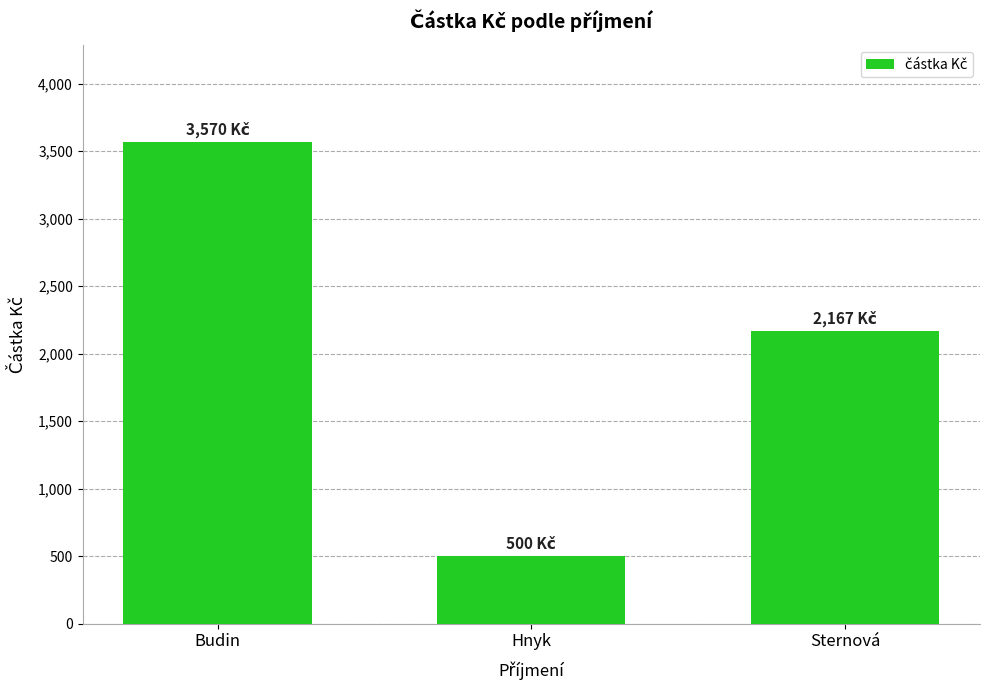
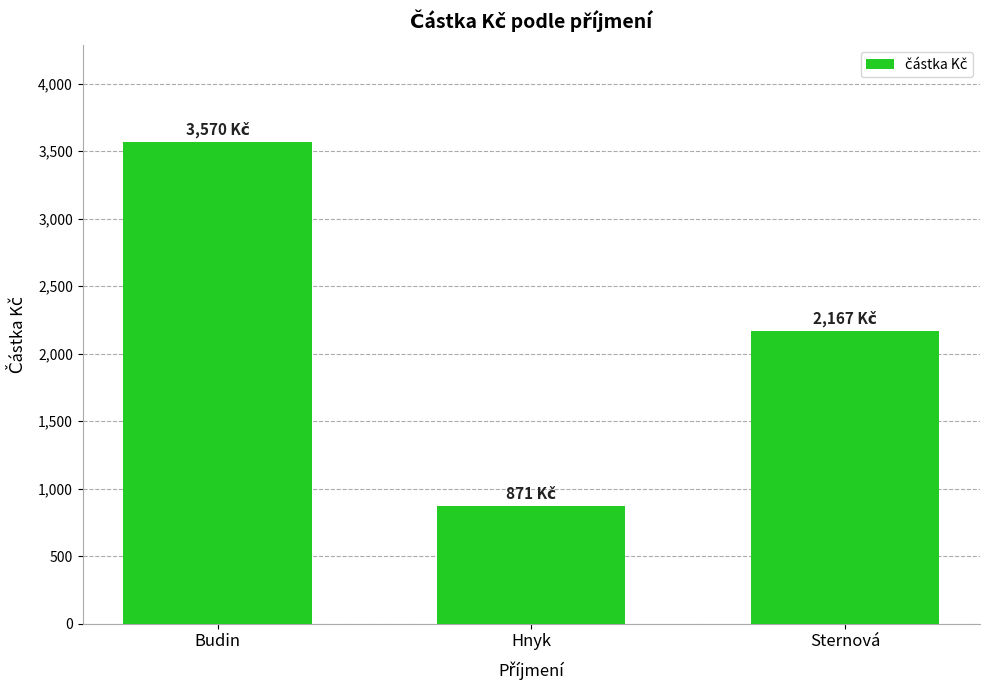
Hnyk: 500 -> 871
